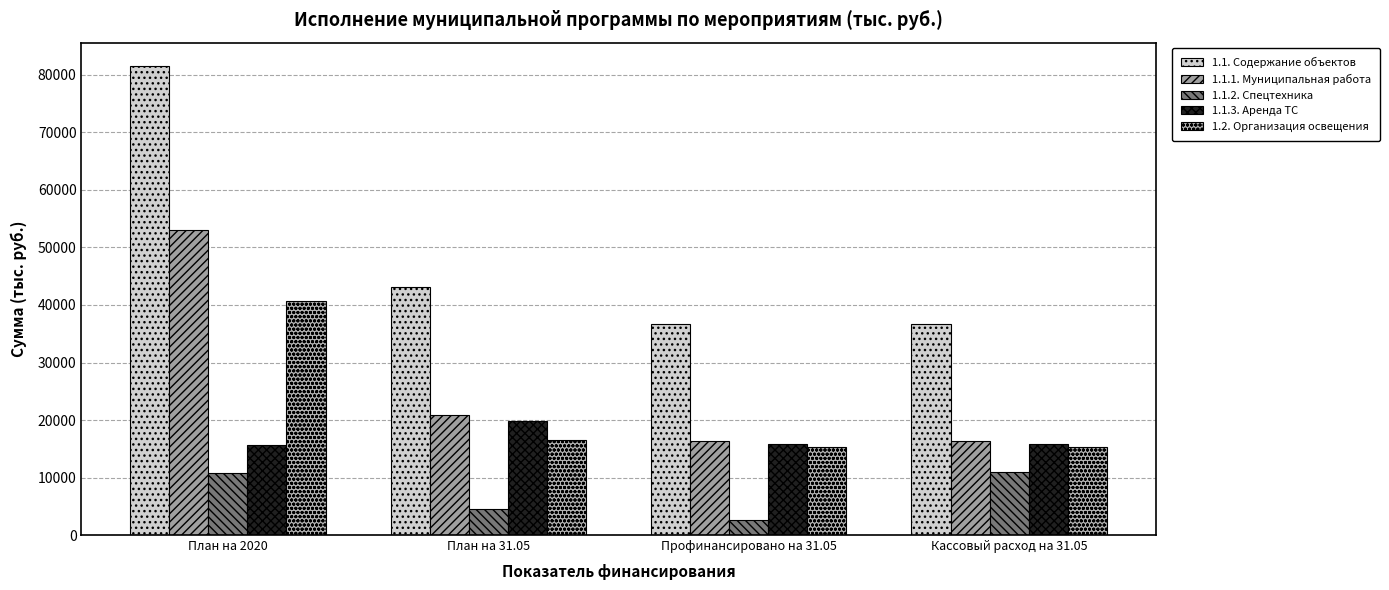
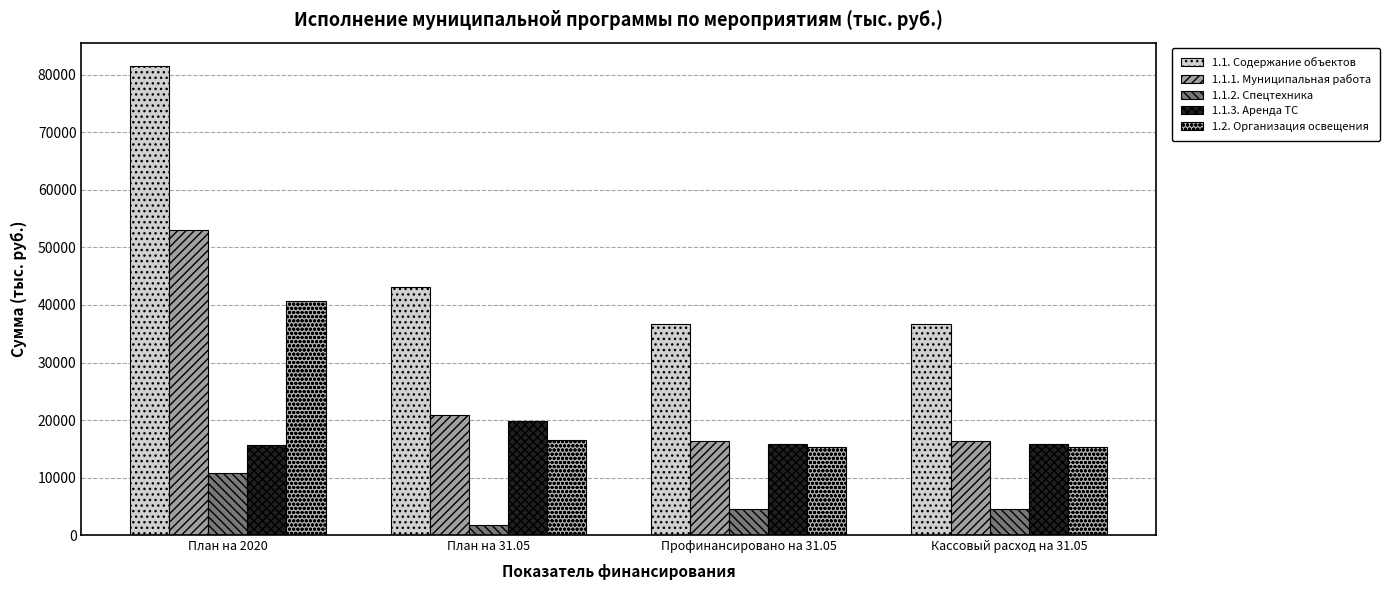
1.1.2. Спецтехника, План на 31.05: 4000 -> 2000
1.1.2. Спецтехника, Профинансировано на 31.05: 3000 -> 4000
1.1.2. Спецтехника, Кассовый расход на 31.05: 11000 -> 4000
